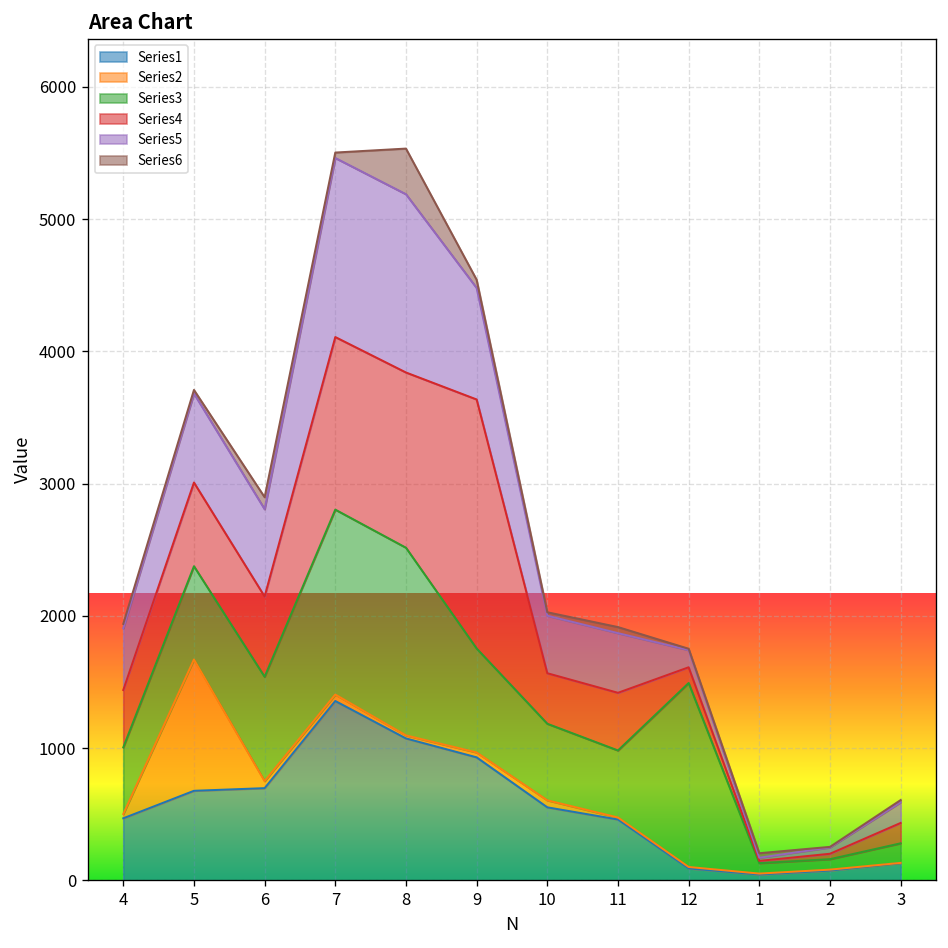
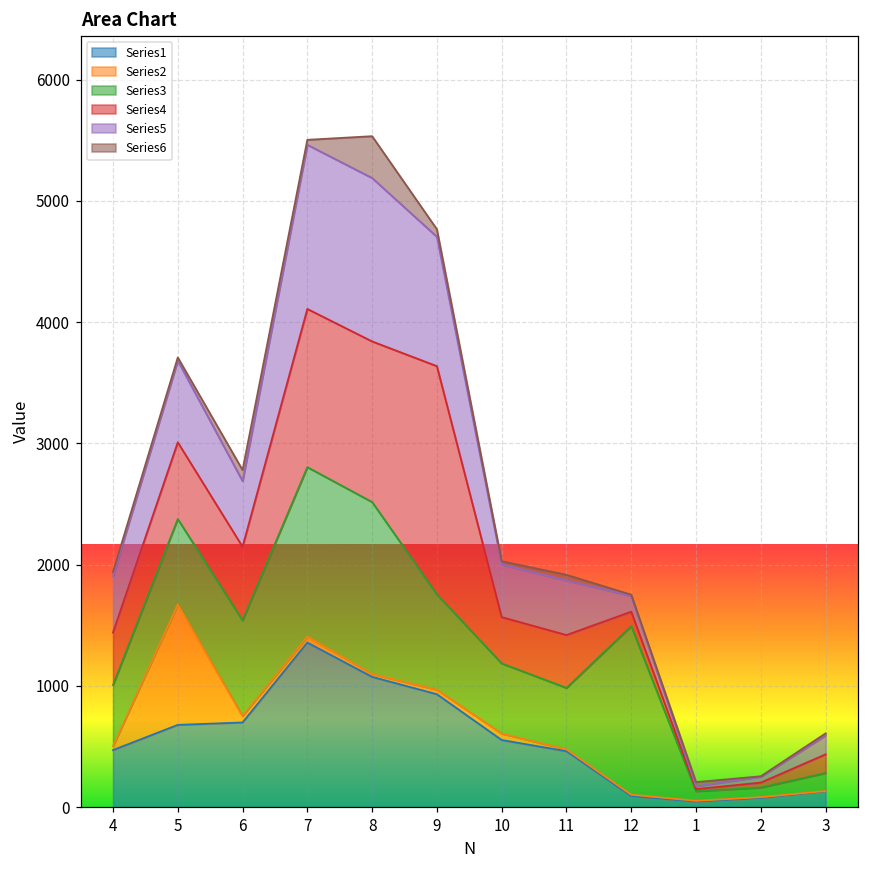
Series5, 6: 660 -> 540
Series5, 9: 840 -> 1070
